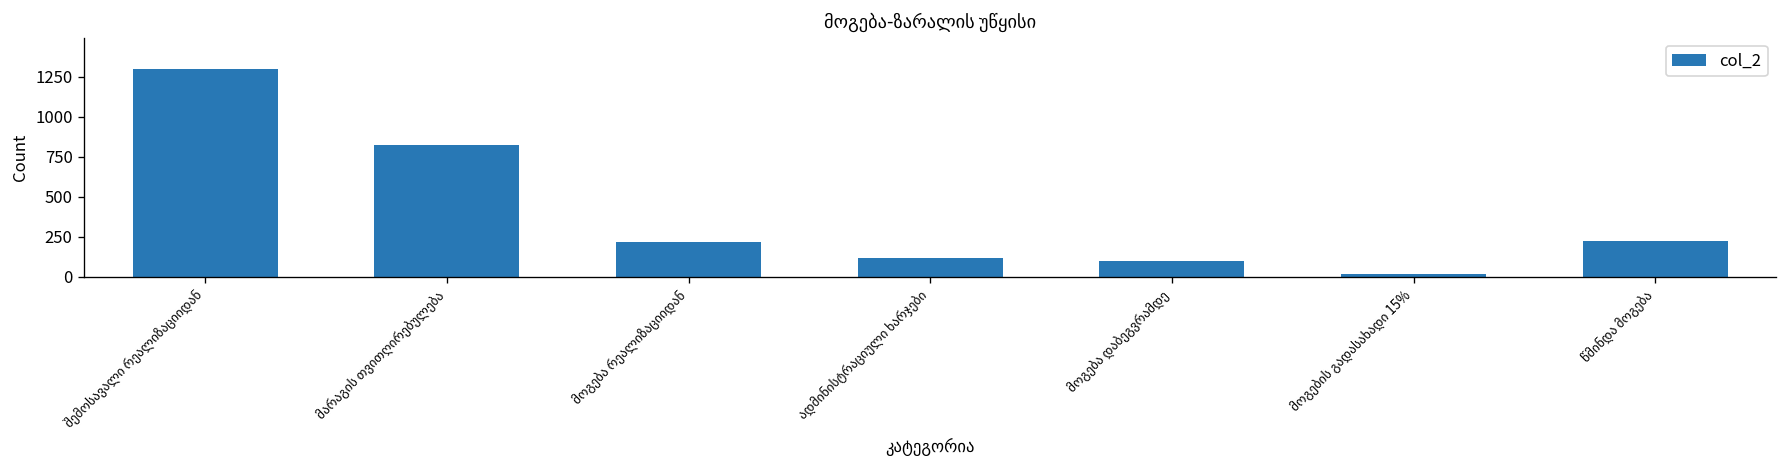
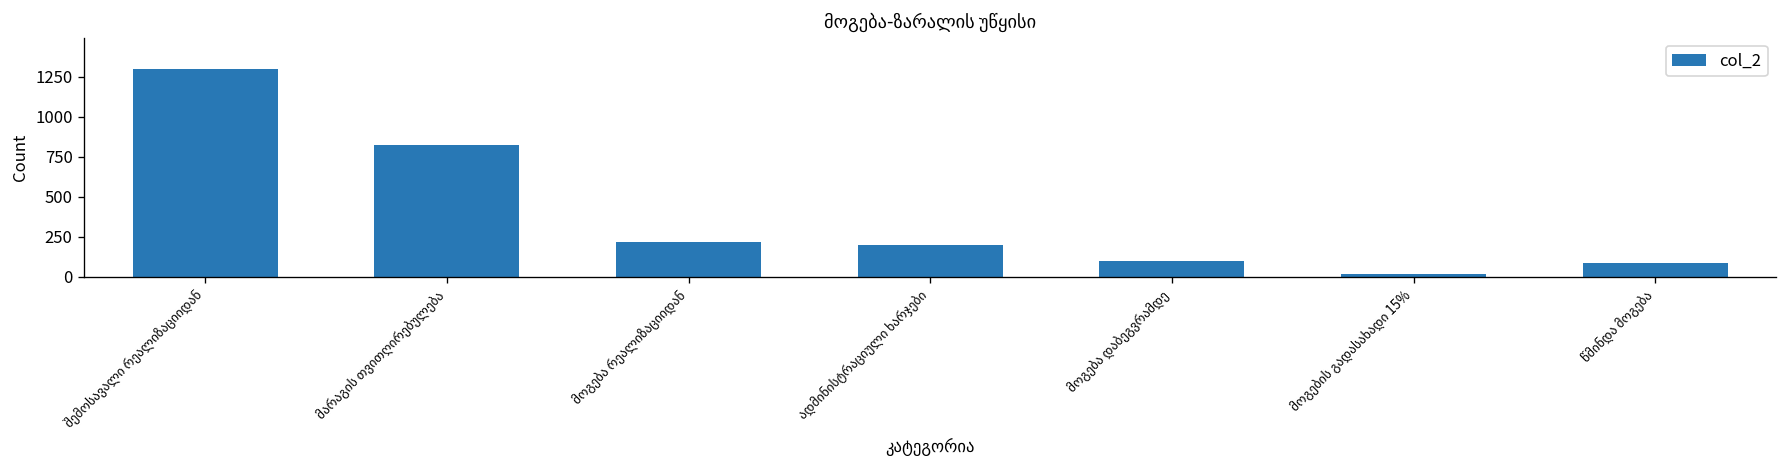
ადმინისტრაციული ხარჯები: 120 -> 200
წმინდა მოგება: 220 -> 90
